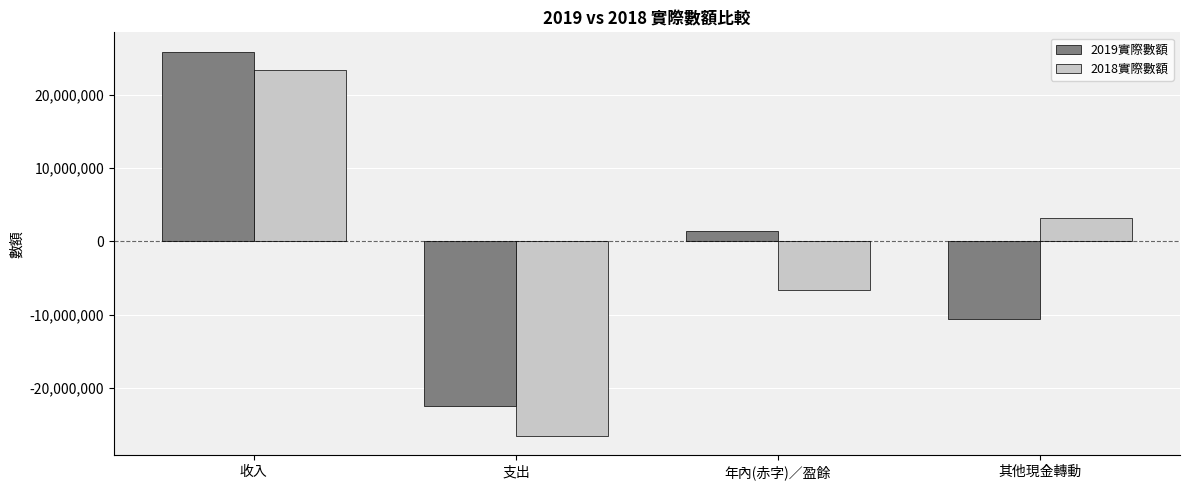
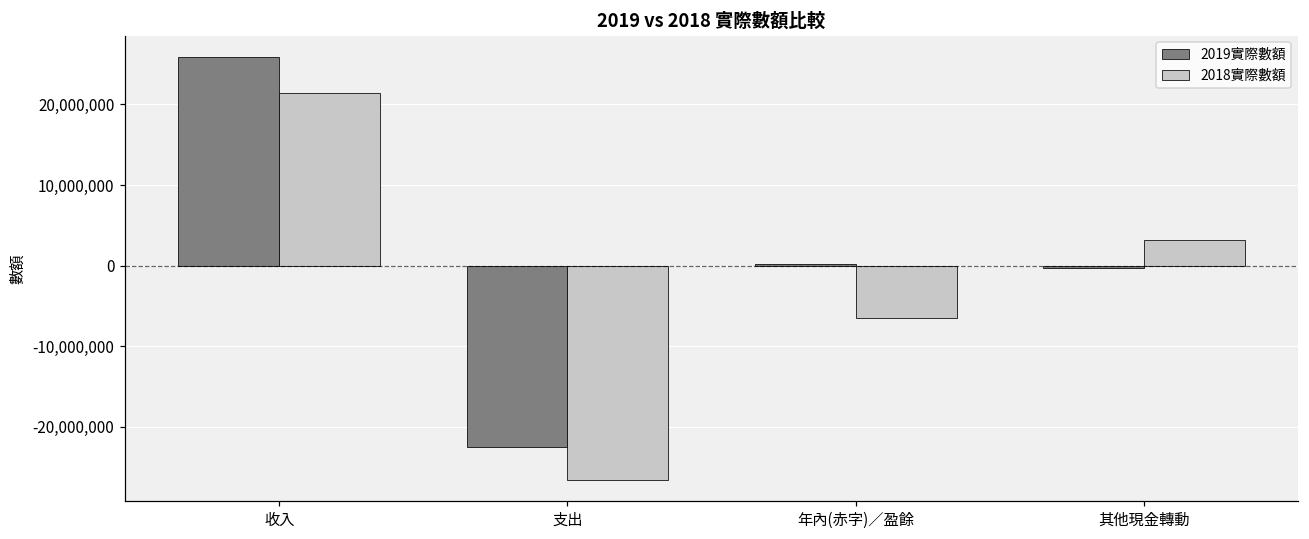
2018實際數額, 收入: 23,000,000 -> 21,000,000
2019實際數額, 年內(赤字)／盈餘: 1,000,000 -> 0
2019實際數額, 其他現金轉動: -11,000,000 -> 0
